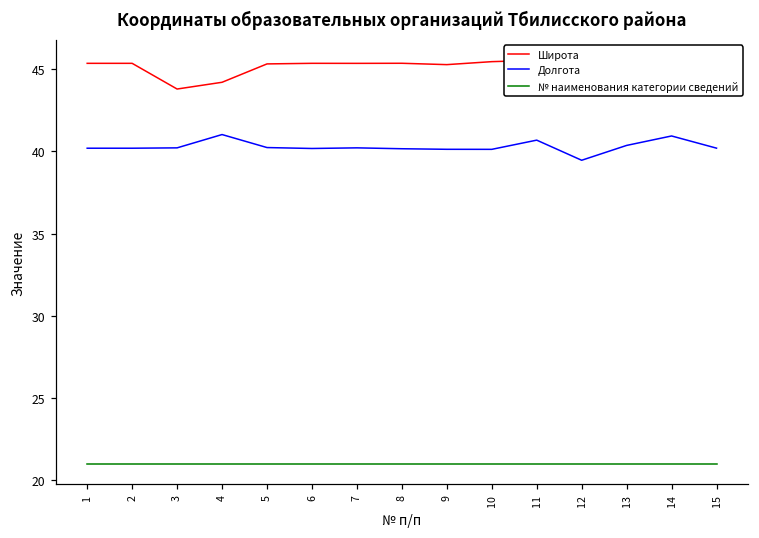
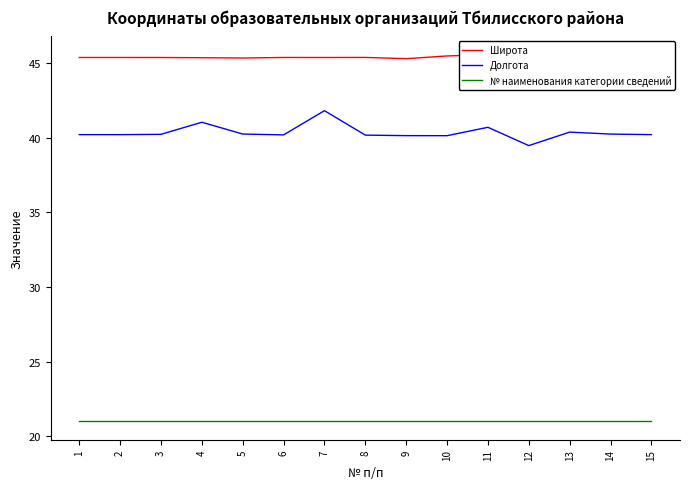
Широта, 3: 43.8 -> 45.4
Широта, 4: 44.2 -> 45.3
Долгота, 7: 40.2 -> 41.8
Долгота, 14: 40.9 -> 40.2
